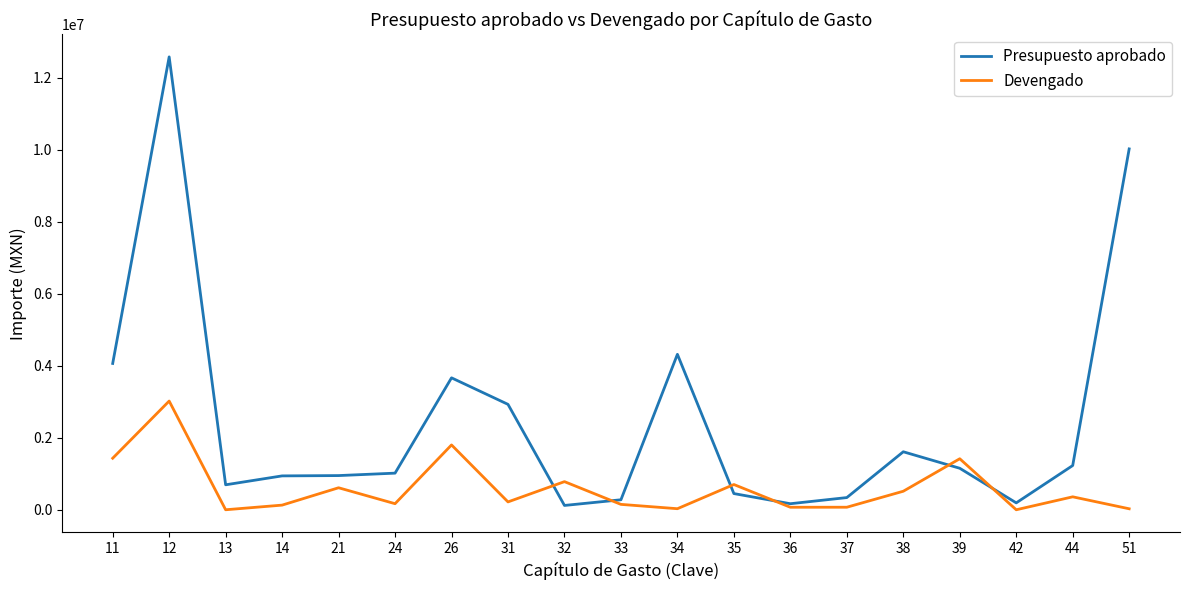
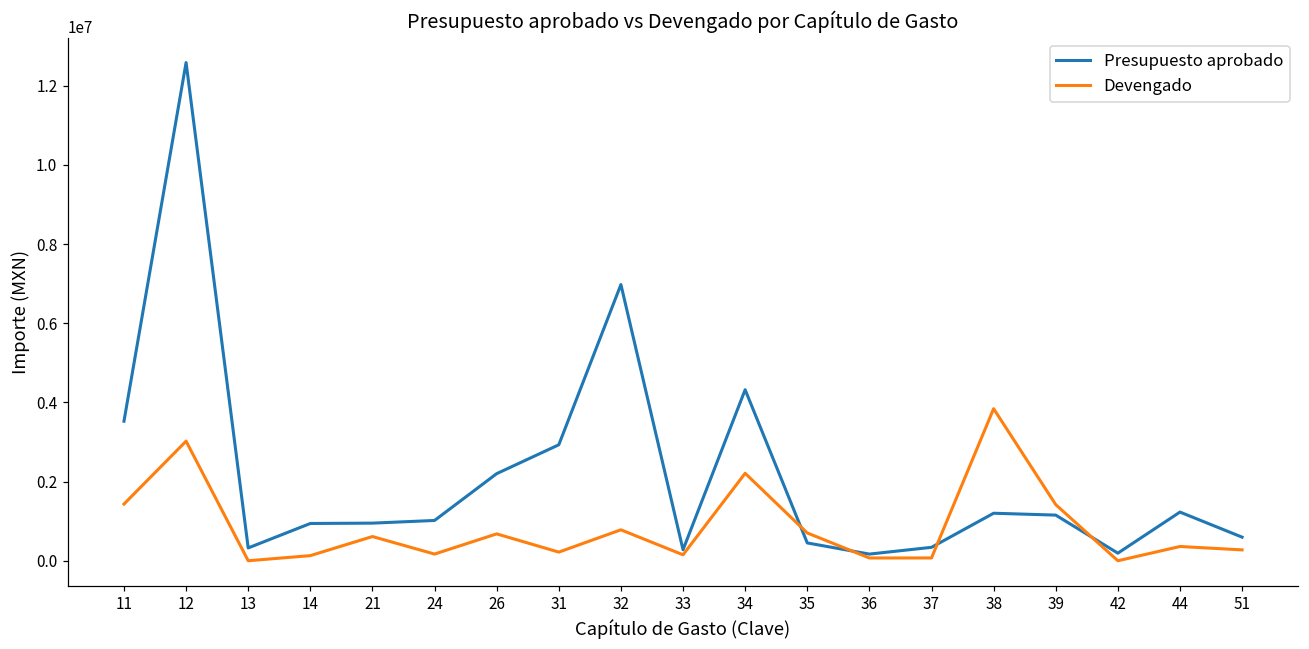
Presupuesto aprobado, 11: 4100000 -> 3500000
Presupuesto aprobado, 13: 700000 -> 300000
Presupuesto aprobado, 26: 3700000 -> 2200000
Devengado, 26: 1800000 -> 700000
Presupuesto aprobado, 32: 100000 -> 7000000
Devengado, 34: 0 -> 2200000
Presupuesto aprobado, 38: 1600000 -> 1200000
Devengado, 38: 500000 -> 3800000
Presupuesto aprobado, 51: 10000000 -> 600000
Devengado, 51: 0 -> 300000
